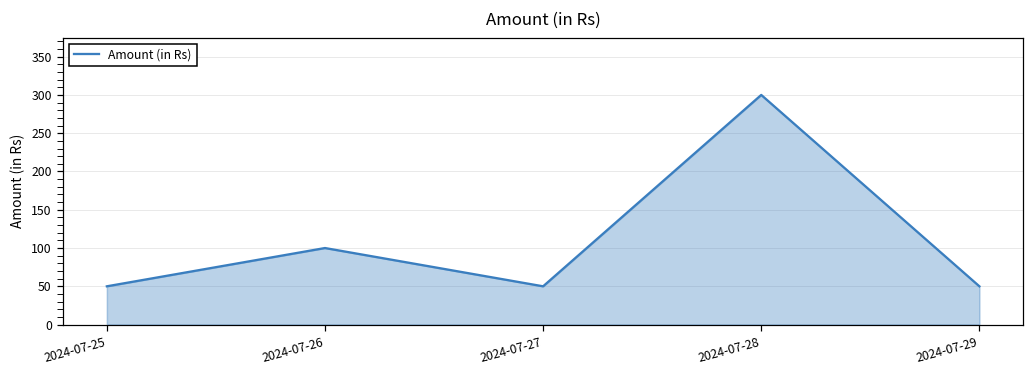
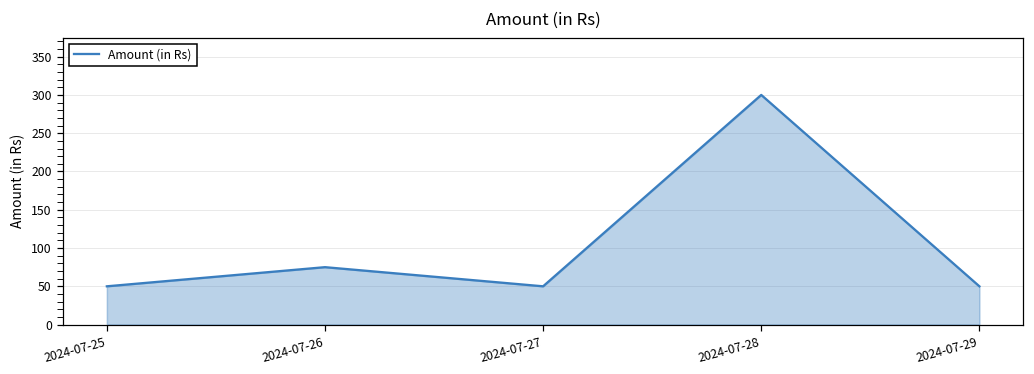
2024-07-26: 100 -> 80
